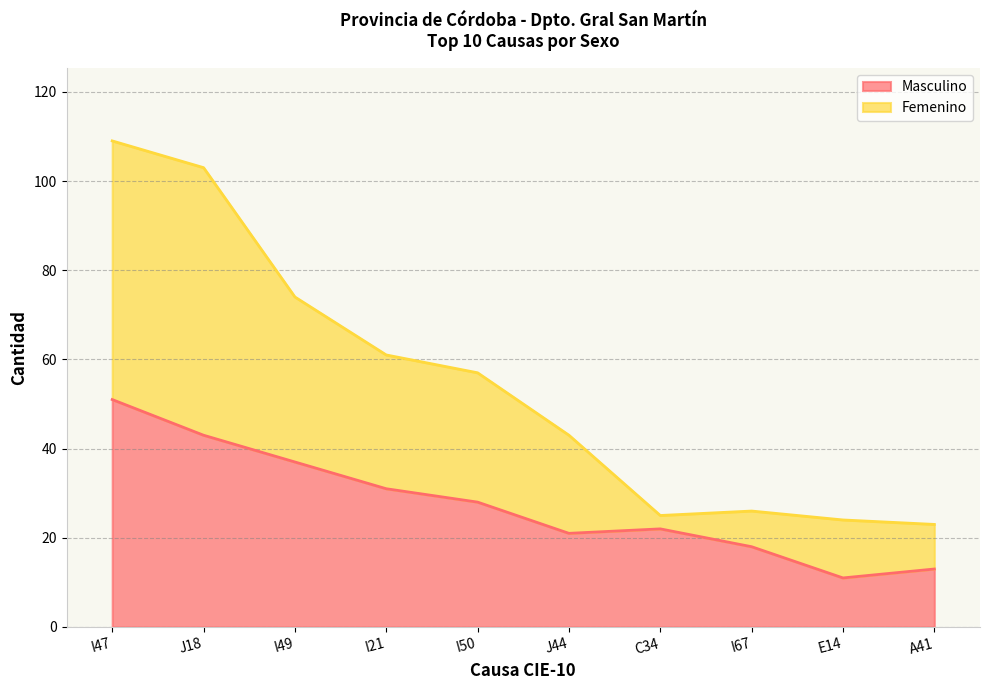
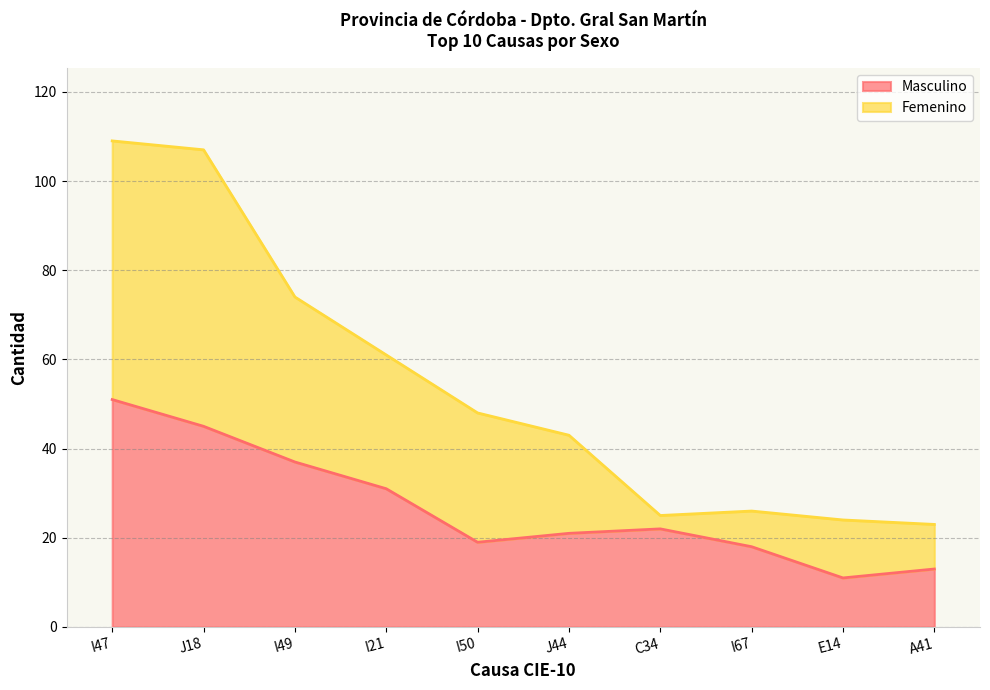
Masculino, J18: 43 -> 45
Femenino, J18: 60 -> 62
Masculino, I50: 28 -> 19
